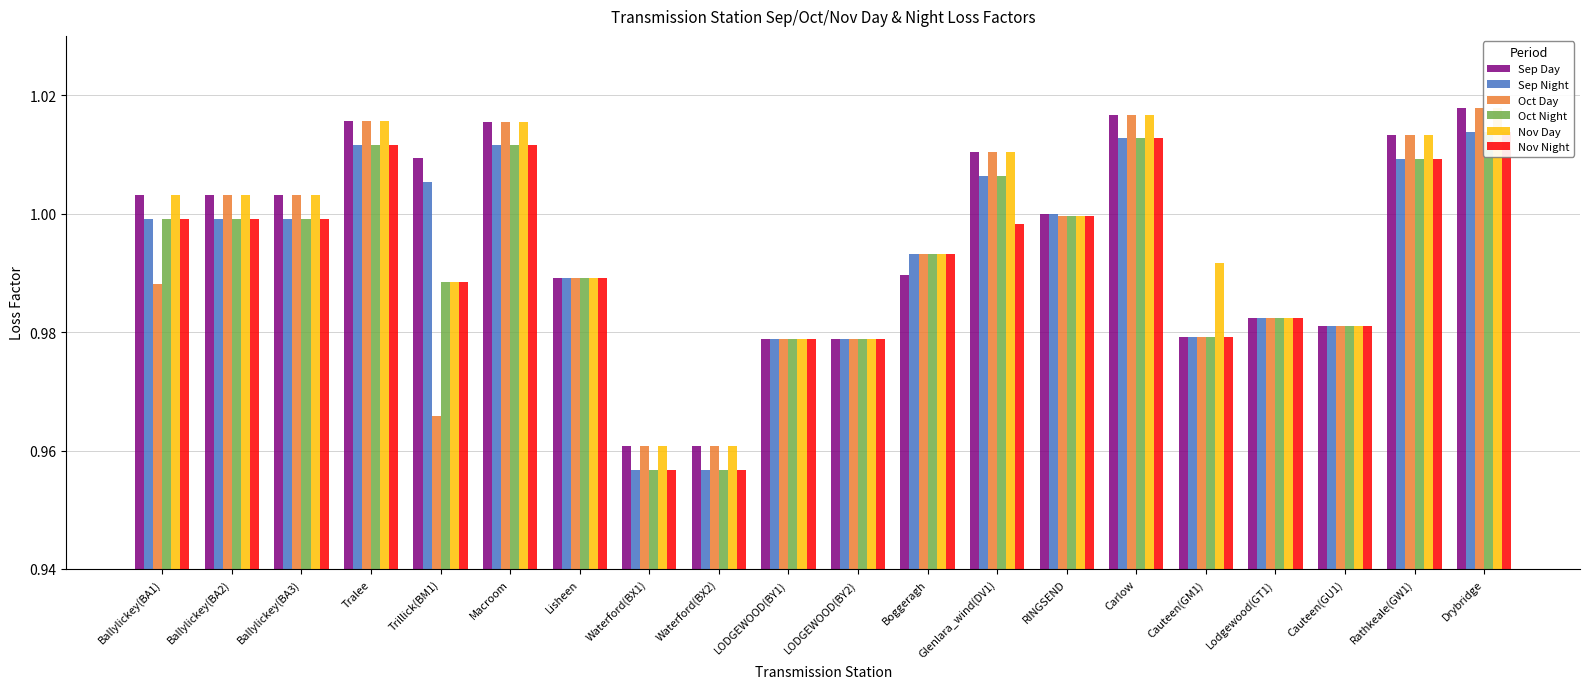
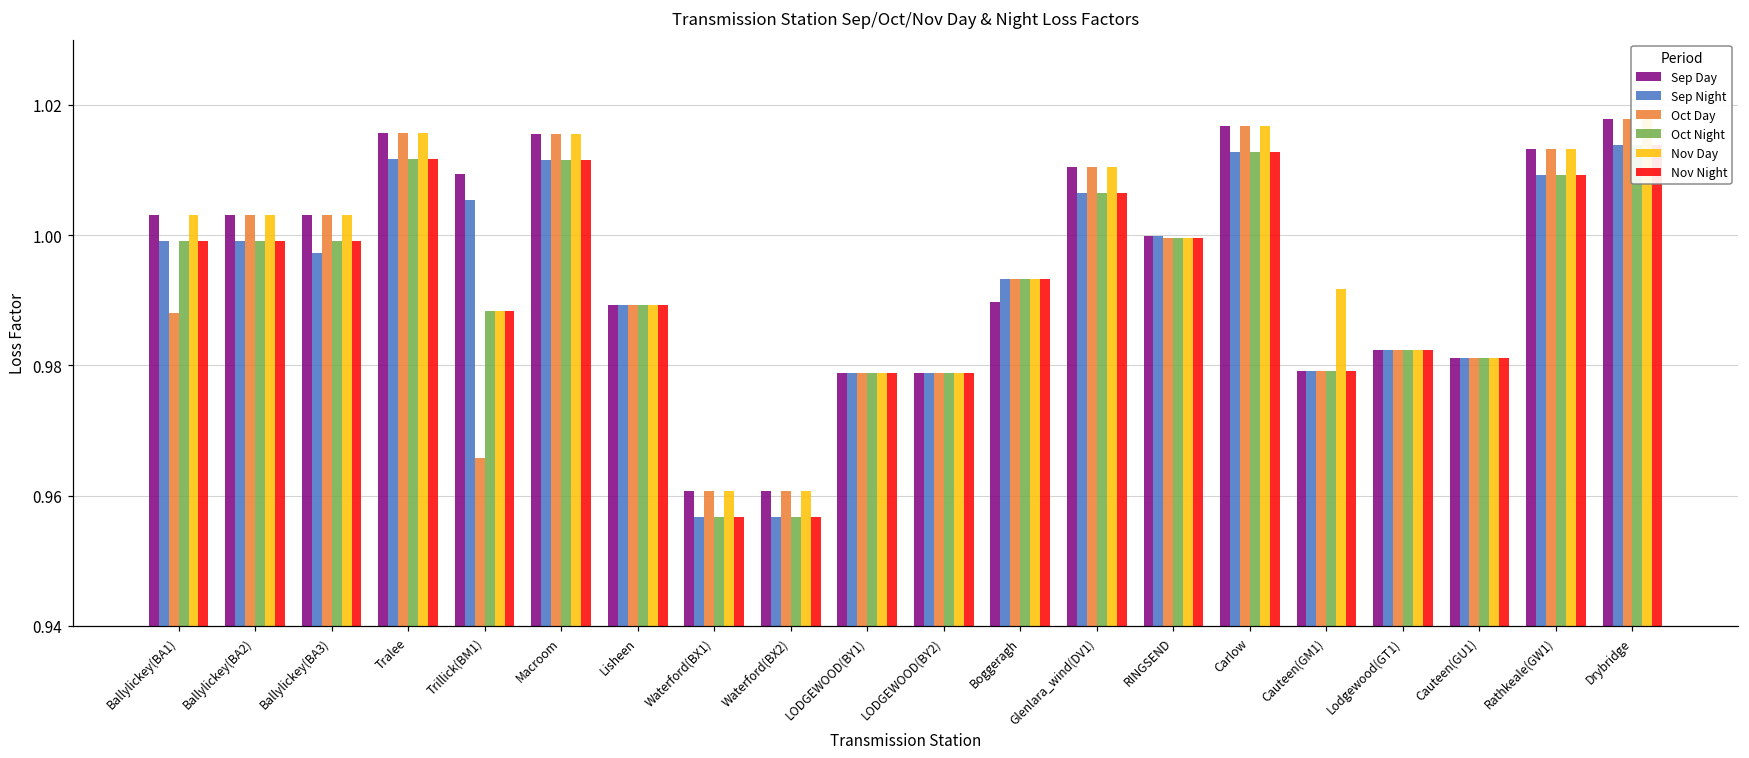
Sep Night, Ballylickey(BA3): 0.999 -> 0.997
Nov Night, Glenlara_wind(DV1): 0.998 -> 1.006
